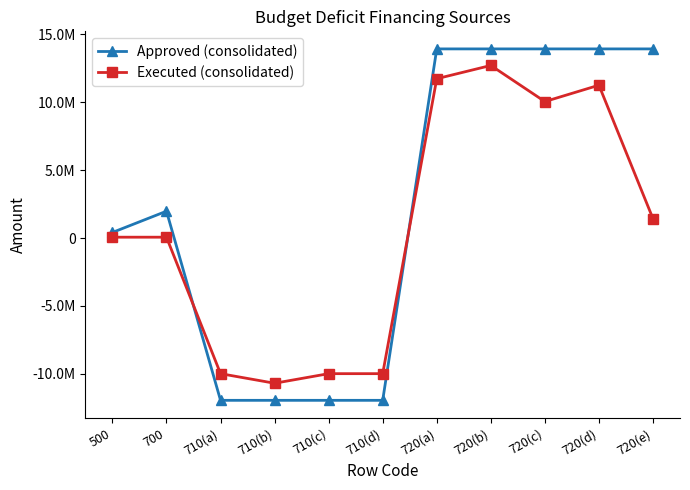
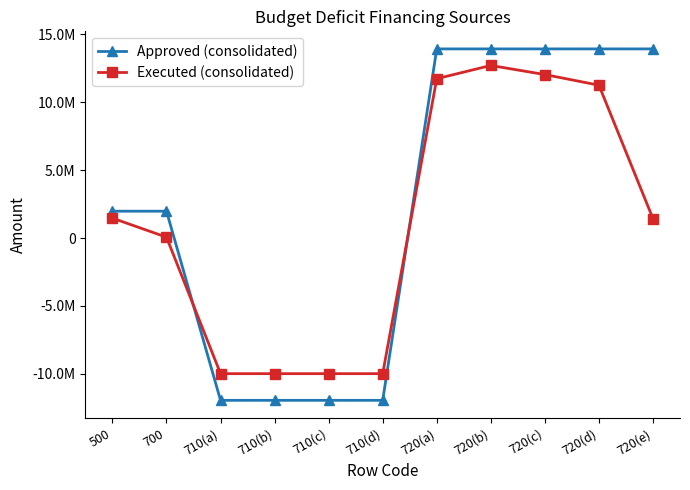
Approved (consolidated), 500: 400000 -> 2000000
Executed (consolidated), 500: 100000 -> 1500000
Executed (consolidated), 710(b): -10700000 -> -10000000
Executed (consolidated), 720(c): 10100000 -> 12000000
